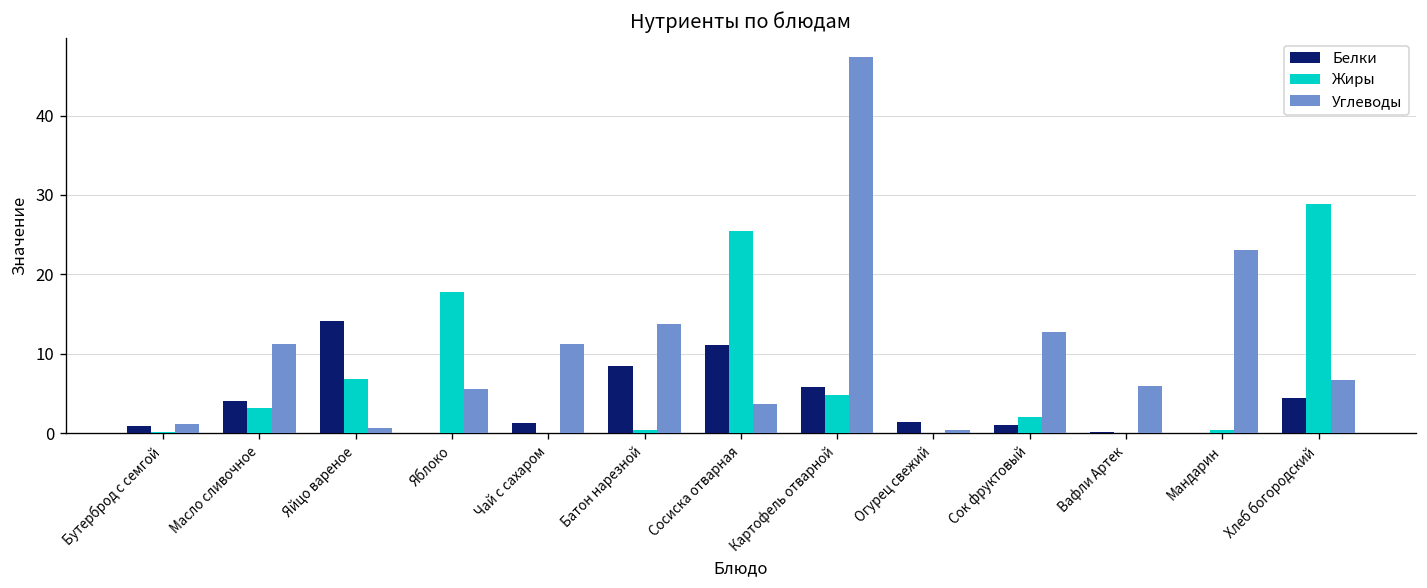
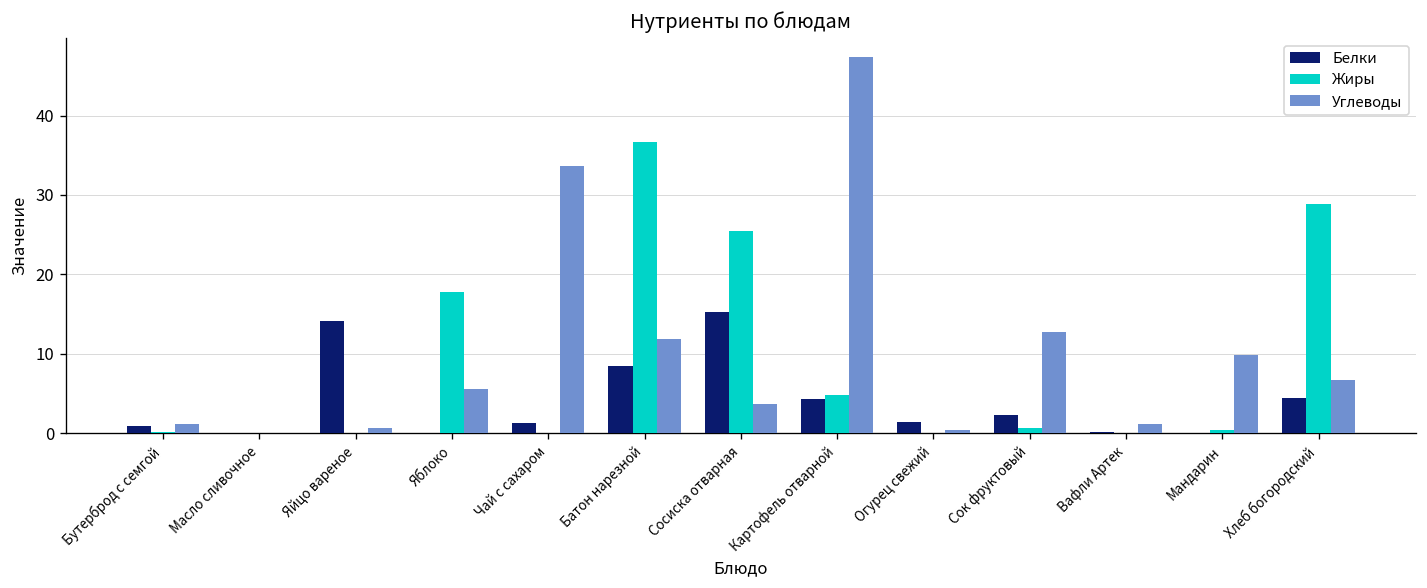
Белки, Масло сливочное: 4 -> 0
Жиры, Масло сливочное: 3 -> 0
Углеводы, Масло сливочное: 11 -> 0
Жиры, Яйцо вареное: 7 -> 0
Углеводы, Чай с сахаром: 11 -> 34
Жиры, Батон нарезной: 0 -> 37
Углеводы, Батон нарезной: 14 -> 12
Белки, Сосиска отварная: 11 -> 15
Белки, Картофель отварной: 6 -> 4
Белки, Сок фруктовый: 1 -> 2
Жиры, Сок фруктовый: 2 -> 1
Углеводы, Вафли Артек: 6 -> 1
Углеводы, Мандарин: 23 -> 10
